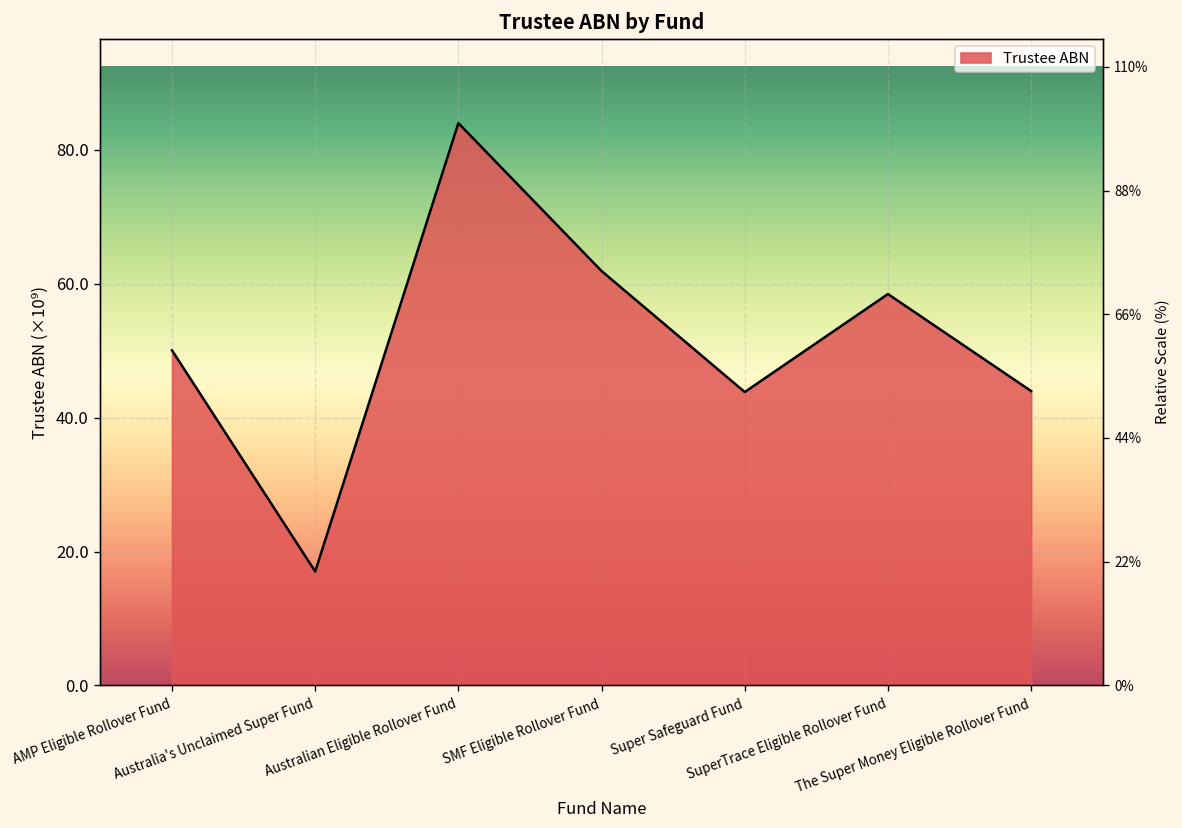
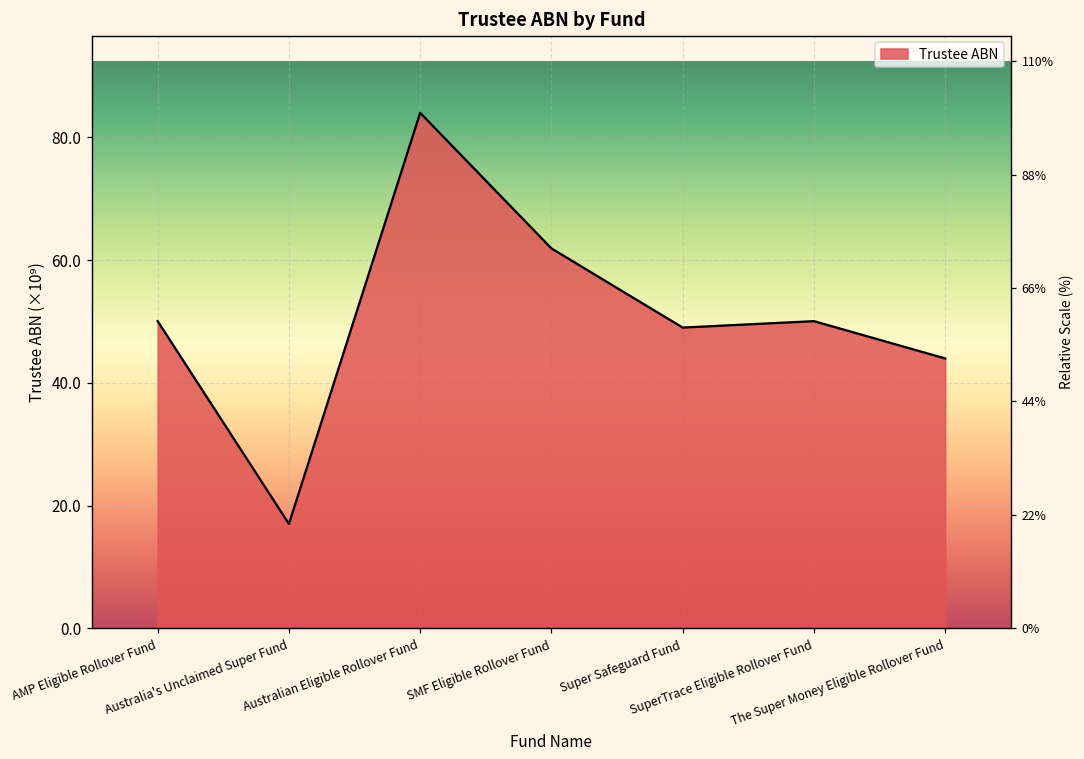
Super Safeguard Fund: 44 -> 49
SuperTrace Eligible Rollover Fund: 58 -> 50
